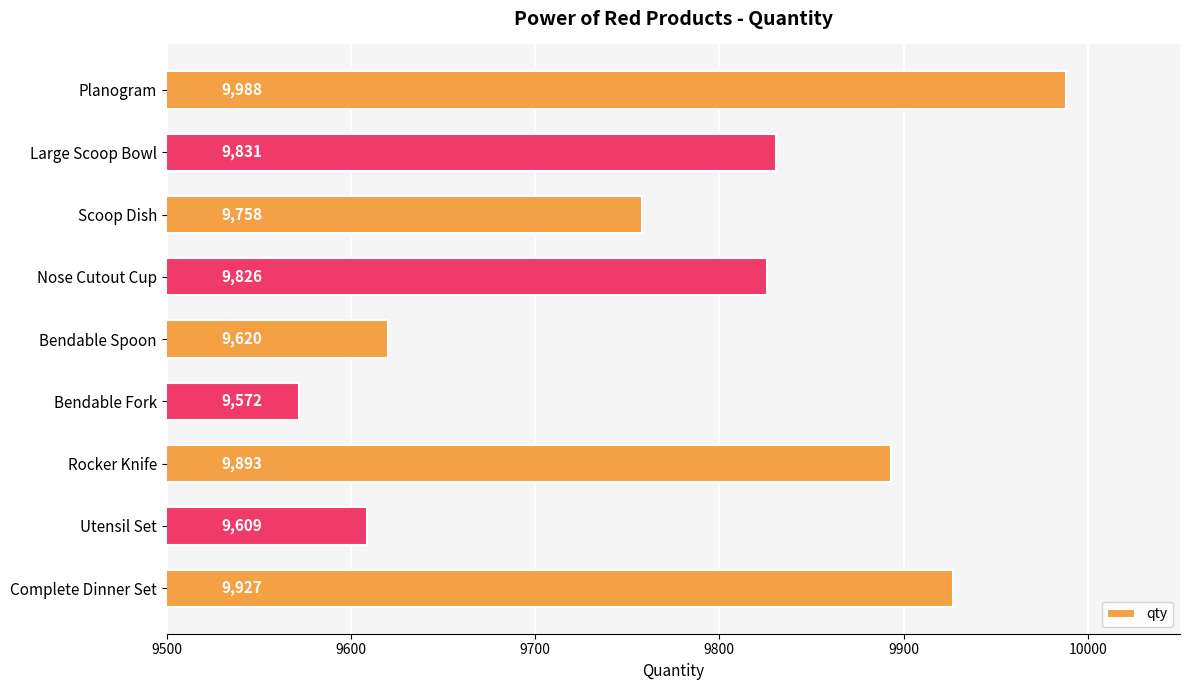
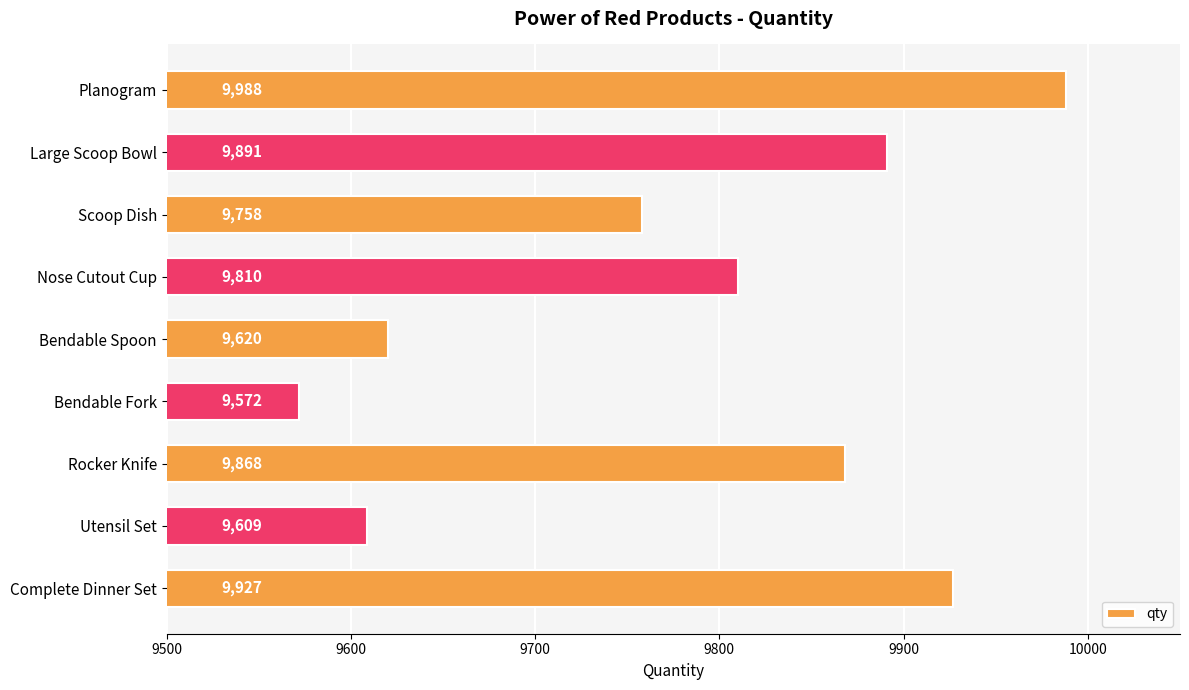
Large Scoop Bowl: 9,831 -> 9,891
Nose Cutout Cup: 9,826 -> 9,810
Rocker Knife: 9,893 -> 9,868
